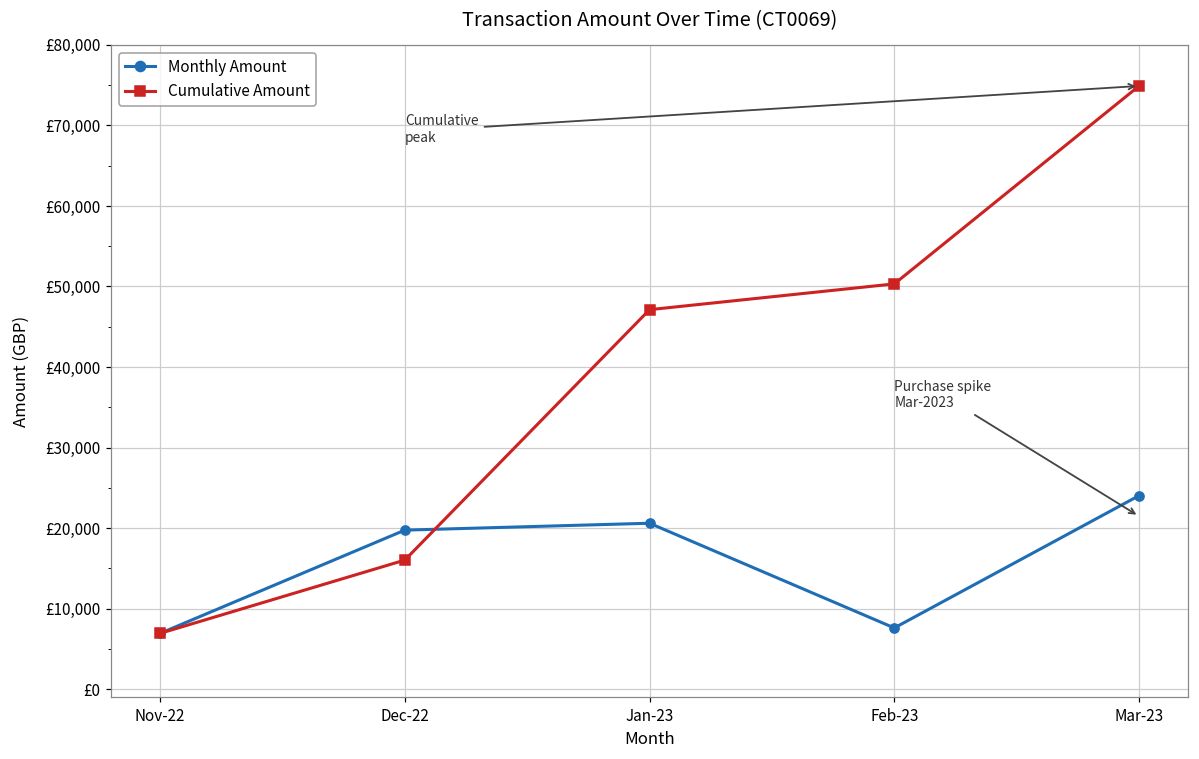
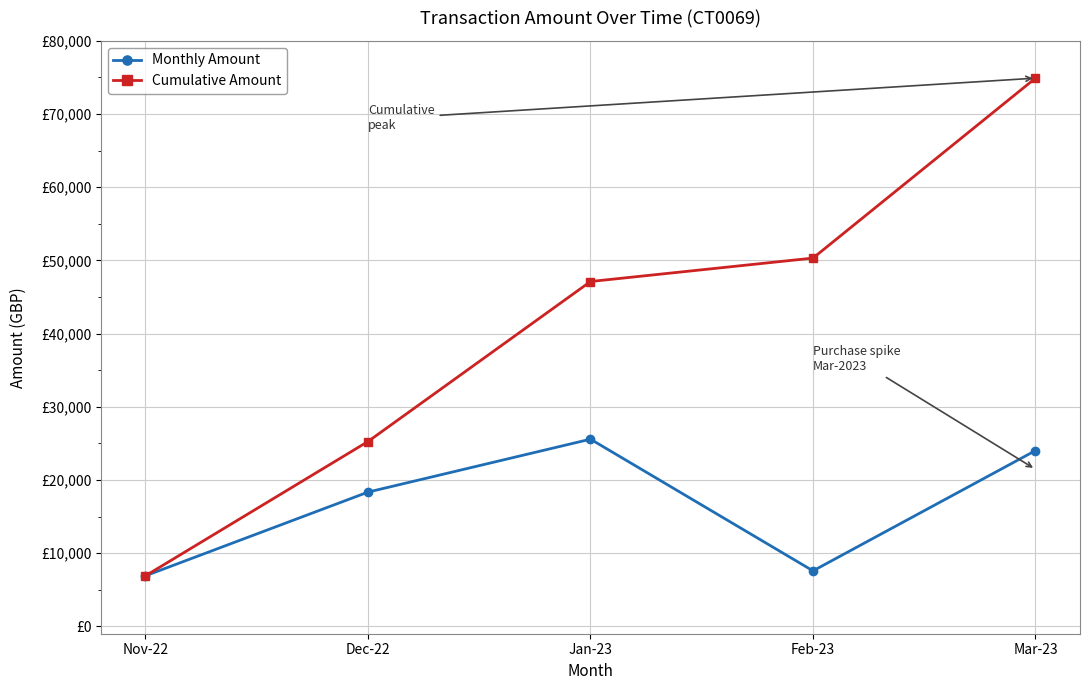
Monthly Amount, Dec-22: £20,000 -> £18,000
Cumulative Amount, Dec-22: £16,000 -> £25,000
Monthly Amount, Jan-23: £21,000 -> £26,000
